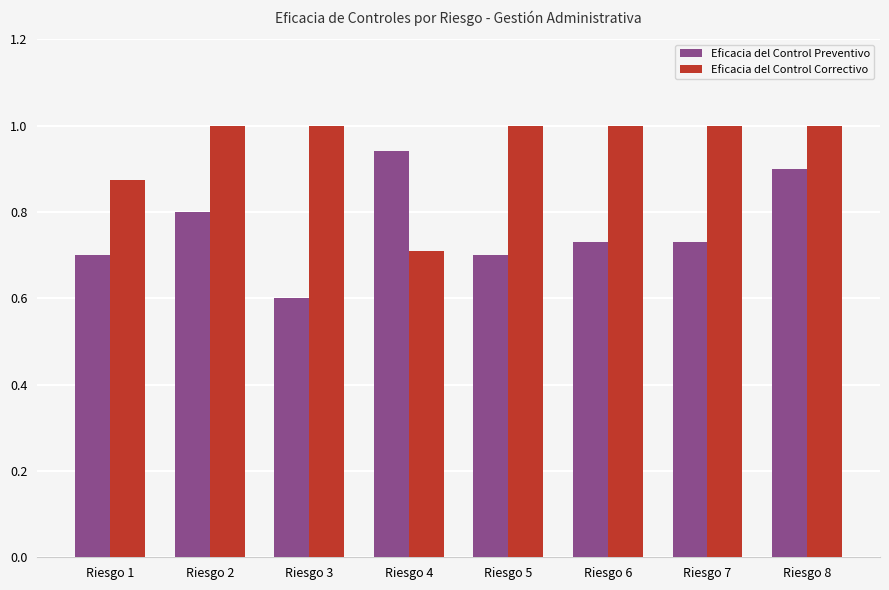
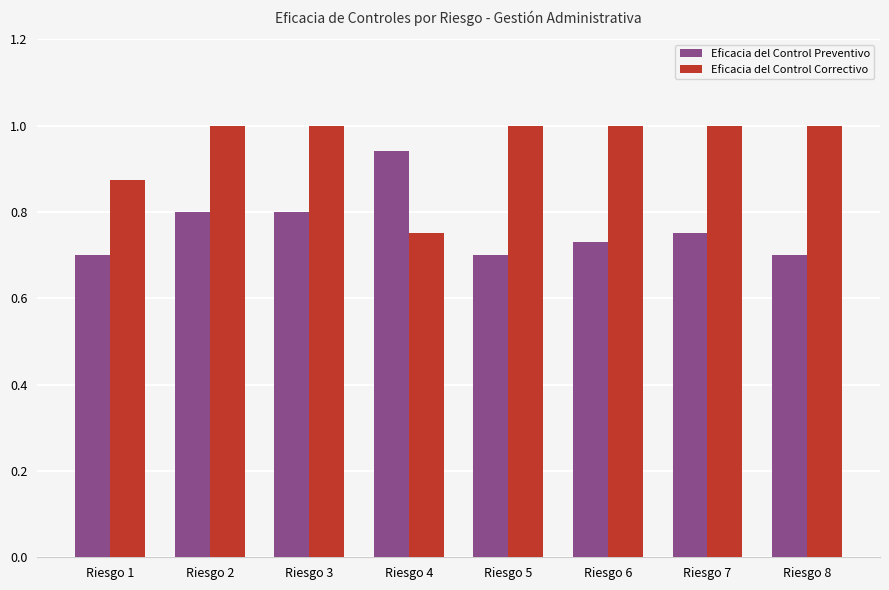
Eficacia del Control Preventivo, Riesgo 3: 0.6 -> 0.8
Eficacia del Control Correctivo, Riesgo 4: 0.71 -> 0.75
Eficacia del Control Preventivo, Riesgo 7: 0.73 -> 0.75
Eficacia del Control Preventivo, Riesgo 8: 0.9 -> 0.7
